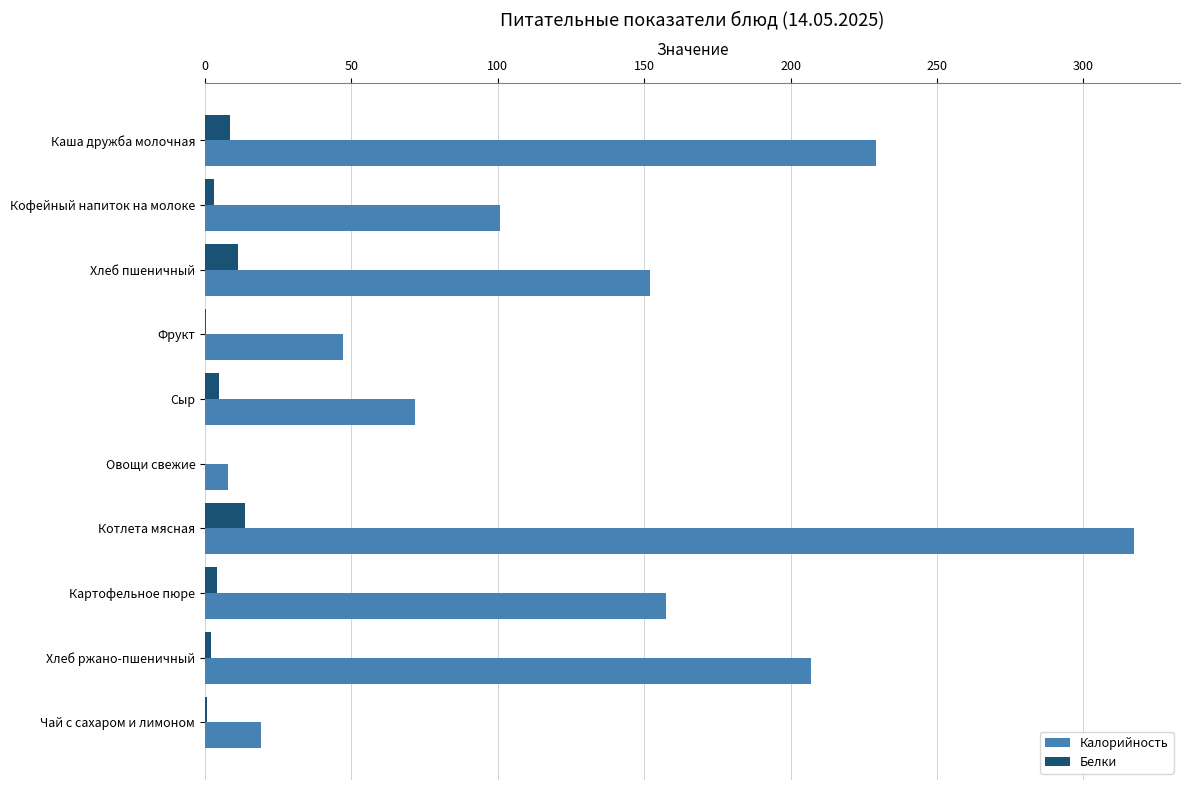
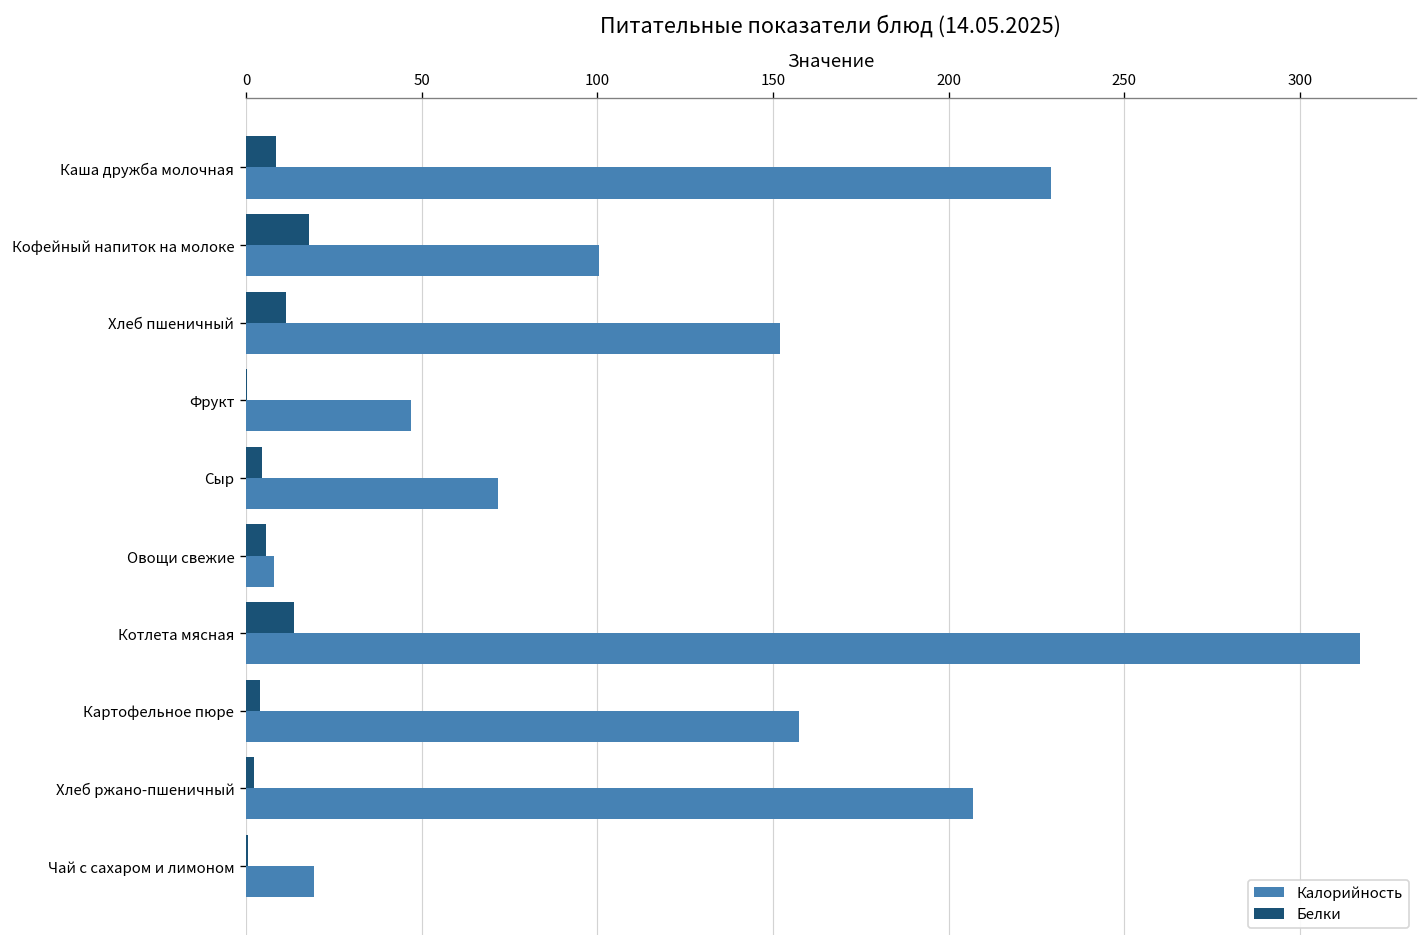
Белки, Кофейный напиток на молоке: 3 -> 18
Белки, Овощи свежие: 0 -> 6
